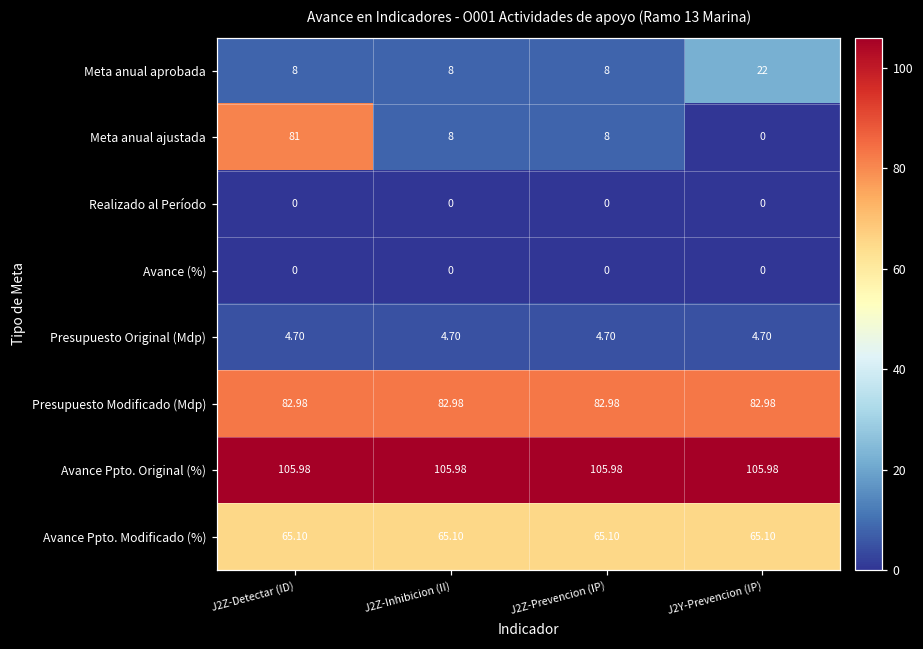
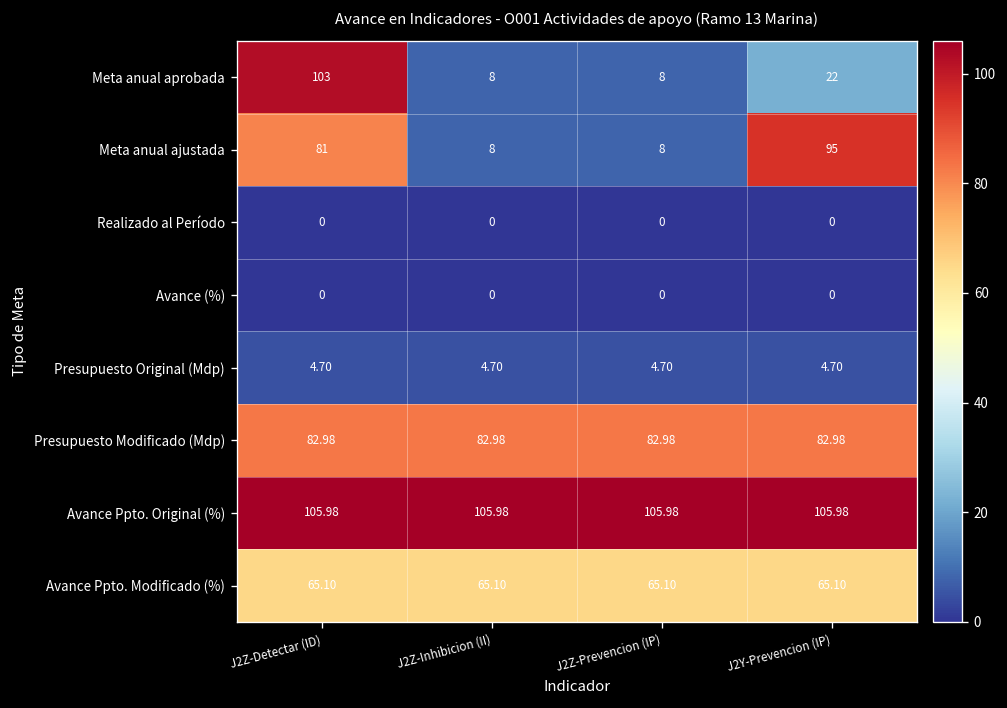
Meta anual aprobada, J2Z-Detectar (ID): 8 -> 103
Meta anual ajustada, J2Y-Prevencion (IP): 0 -> 95
